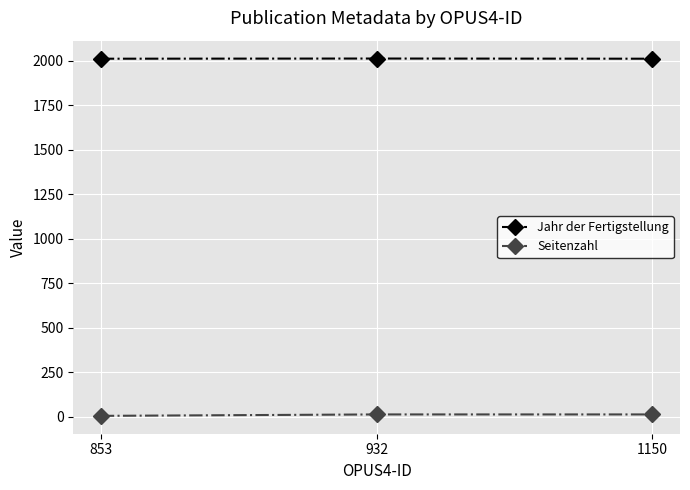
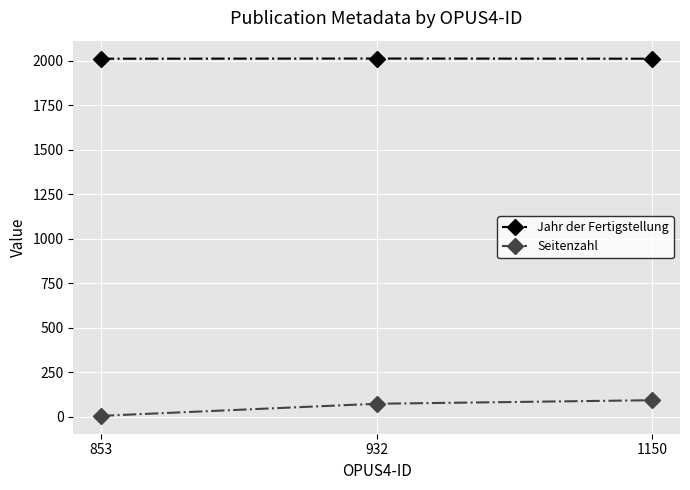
Seitenzahl, 932: 10 -> 70
Seitenzahl, 1150: 10 -> 90
